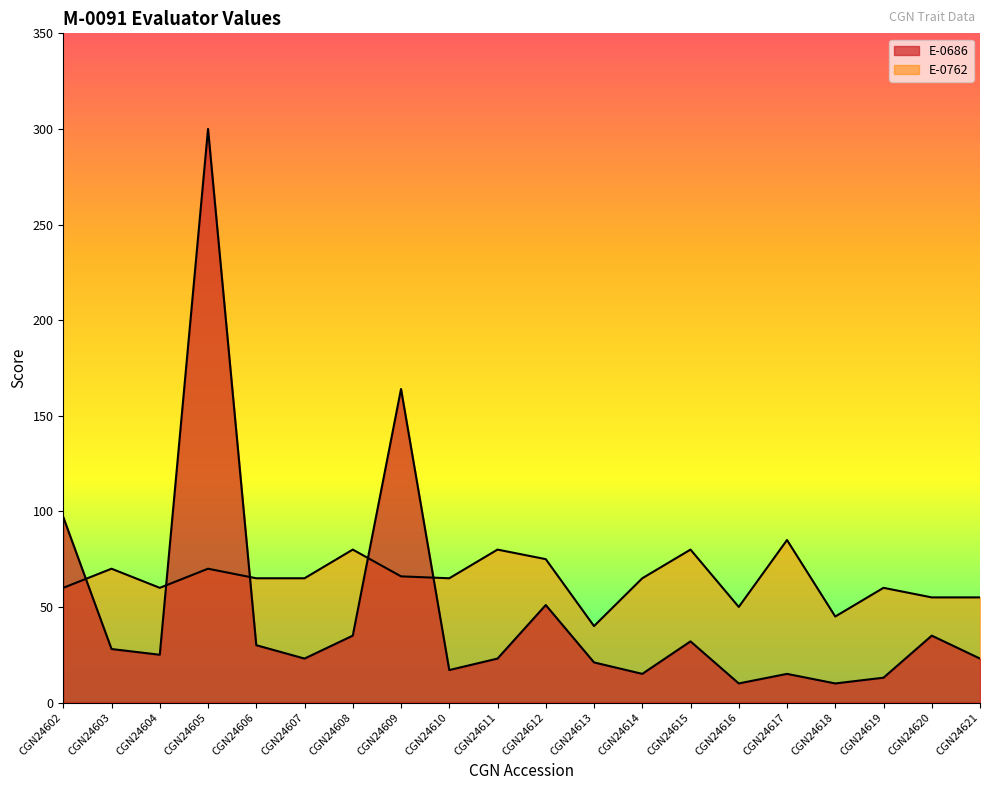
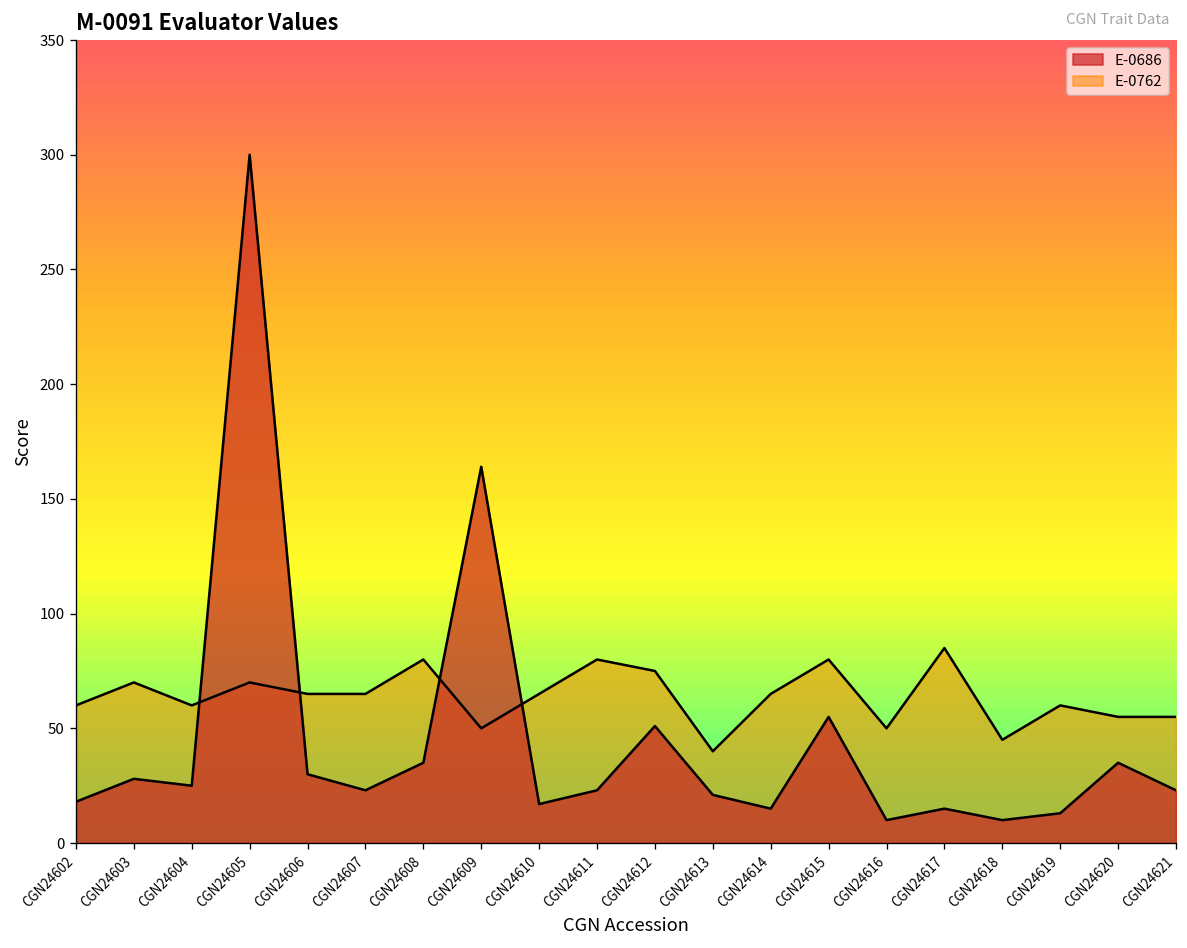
E-0686, CGN24602: 97 -> 18
E-0762, CGN24609: 66 -> 50
E-0686, CGN24615: 32 -> 55
